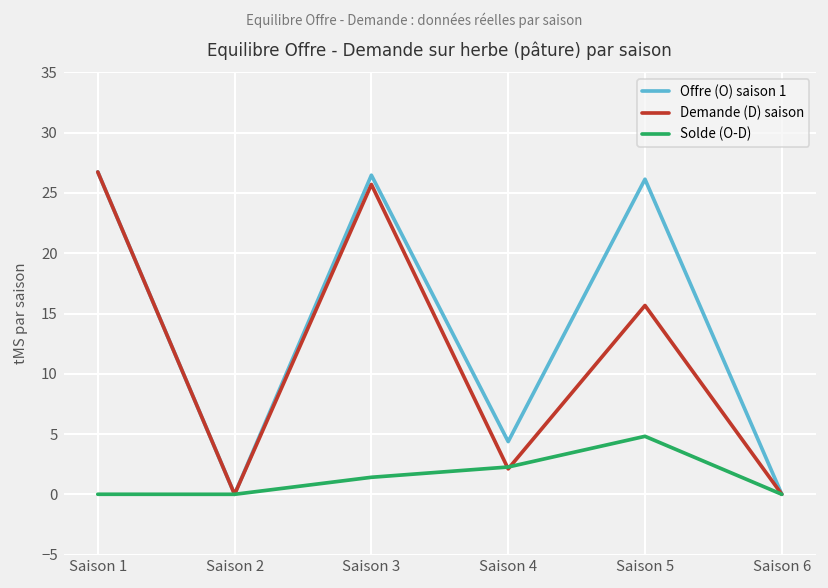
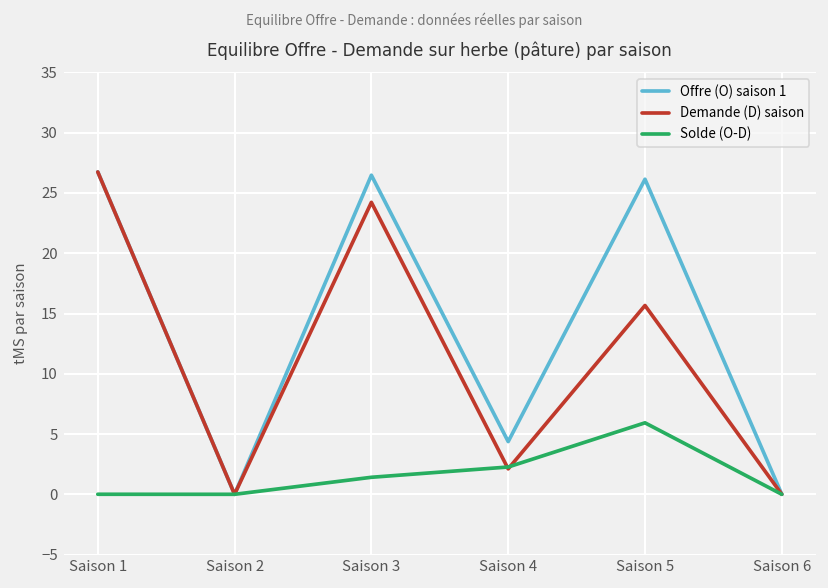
Demande (D) saison, Saison 3: 25.7 -> 24.2
Solde (O-D), Saison 5: 4.8 -> 5.9
